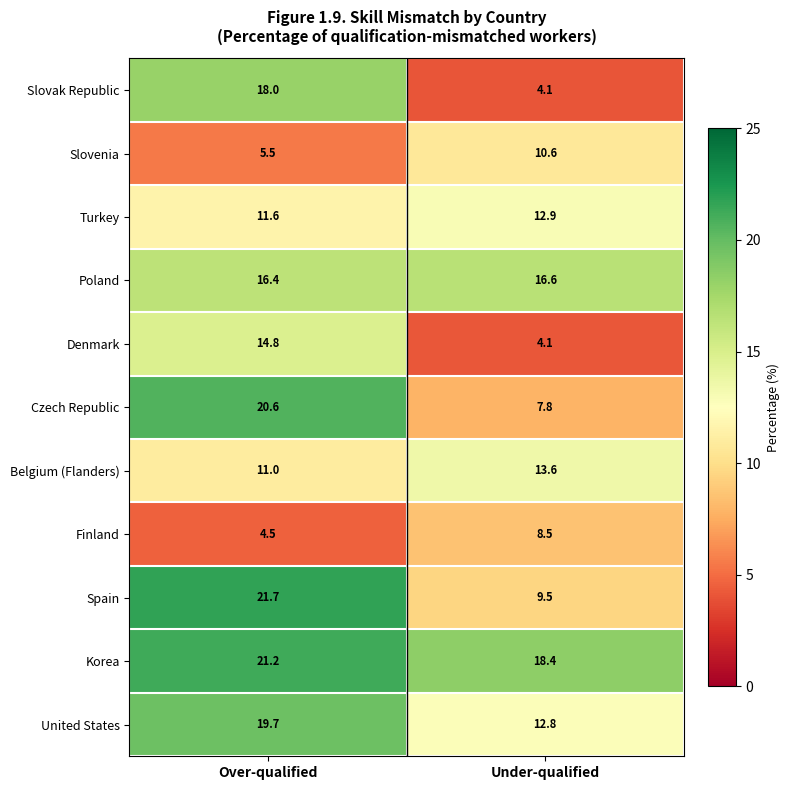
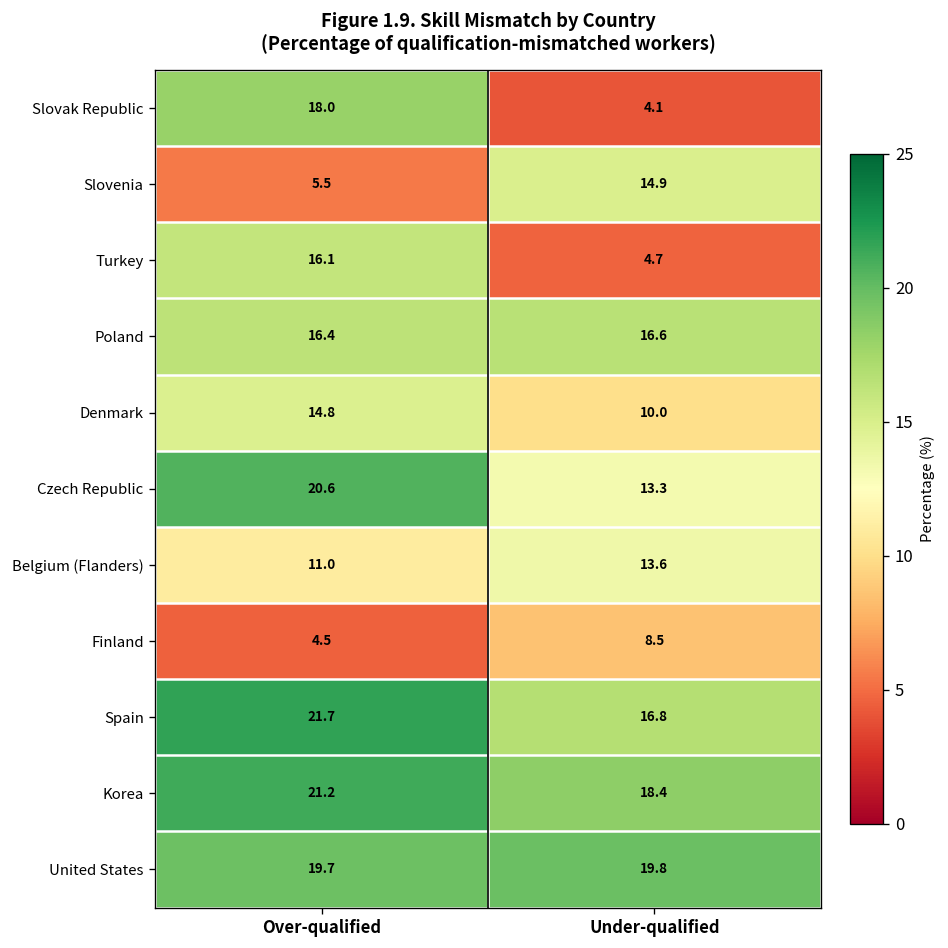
Slovenia, Under-qualified: 10.6 -> 14.9
Turkey, Over-qualified: 11.6 -> 16.1
Turkey, Under-qualified: 12.9 -> 4.7
Denmark, Under-qualified: 4.1 -> 10.0
Czech Republic, Under-qualified: 7.8 -> 13.3
Spain, Under-qualified: 9.5 -> 16.8
United States, Under-qualified: 12.8 -> 19.8
